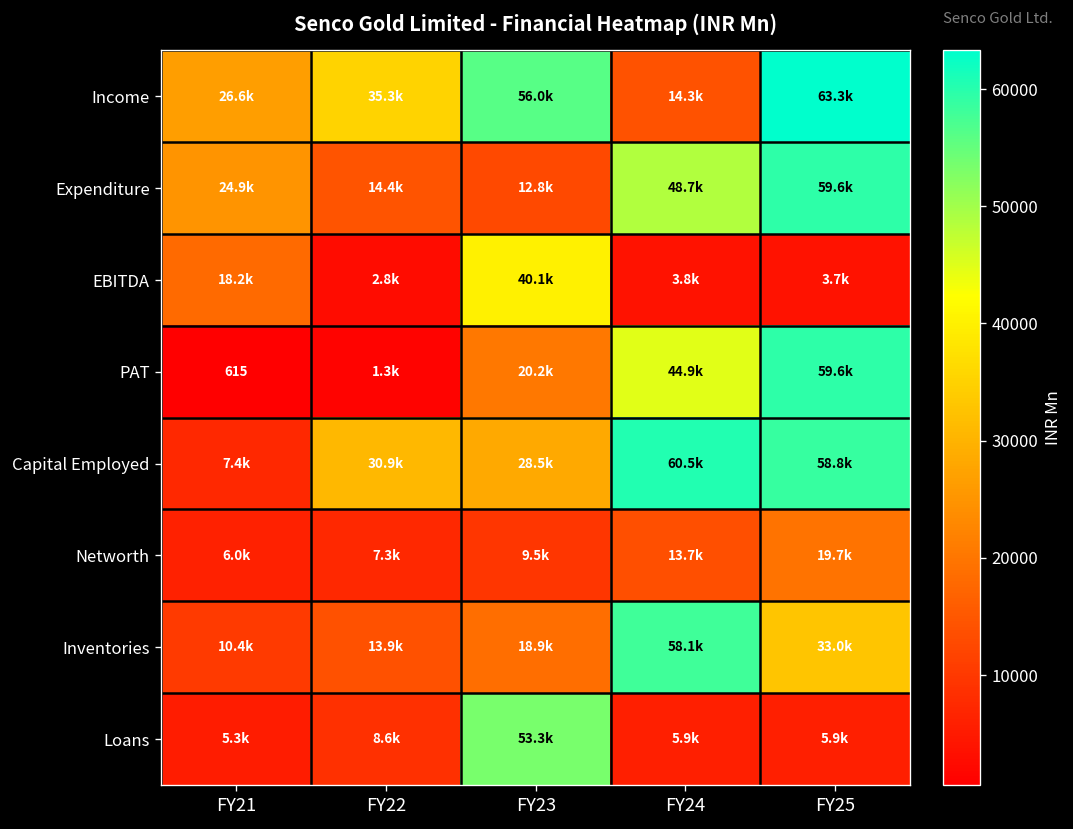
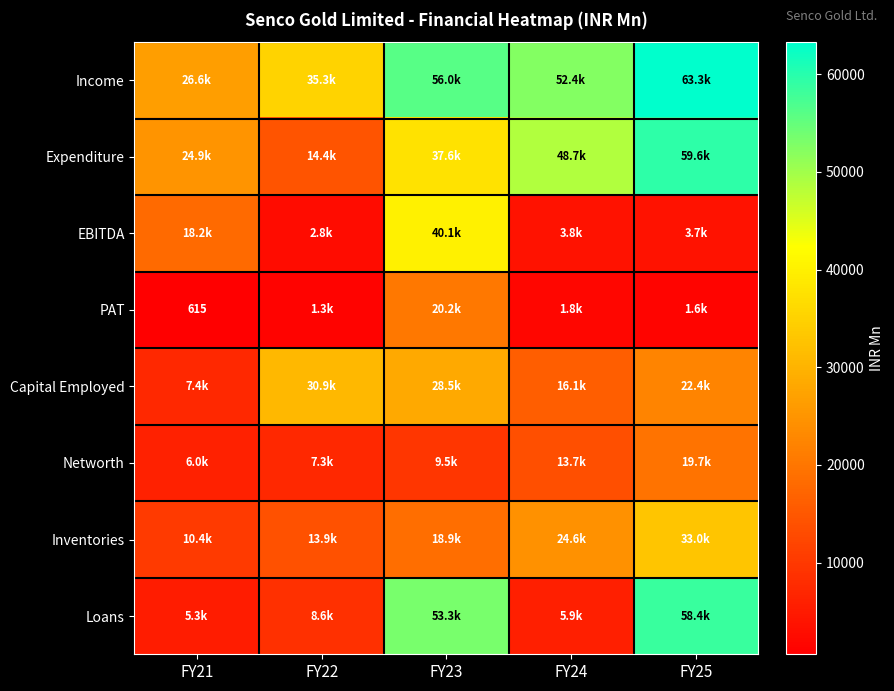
Income, FY24: 14.3k -> 52.4k
Expenditure, FY23: 12.8k -> 37.6k
PAT, FY24: 44.9k -> 1.8k
PAT, FY25: 59.6k -> 1.6k
Capital Employed, FY24: 60.5k -> 16.1k
Capital Employed, FY25: 58.8k -> 22.4k
Inventories, FY24: 58.1k -> 24.6k
Loans, FY25: 5.9k -> 58.4k
